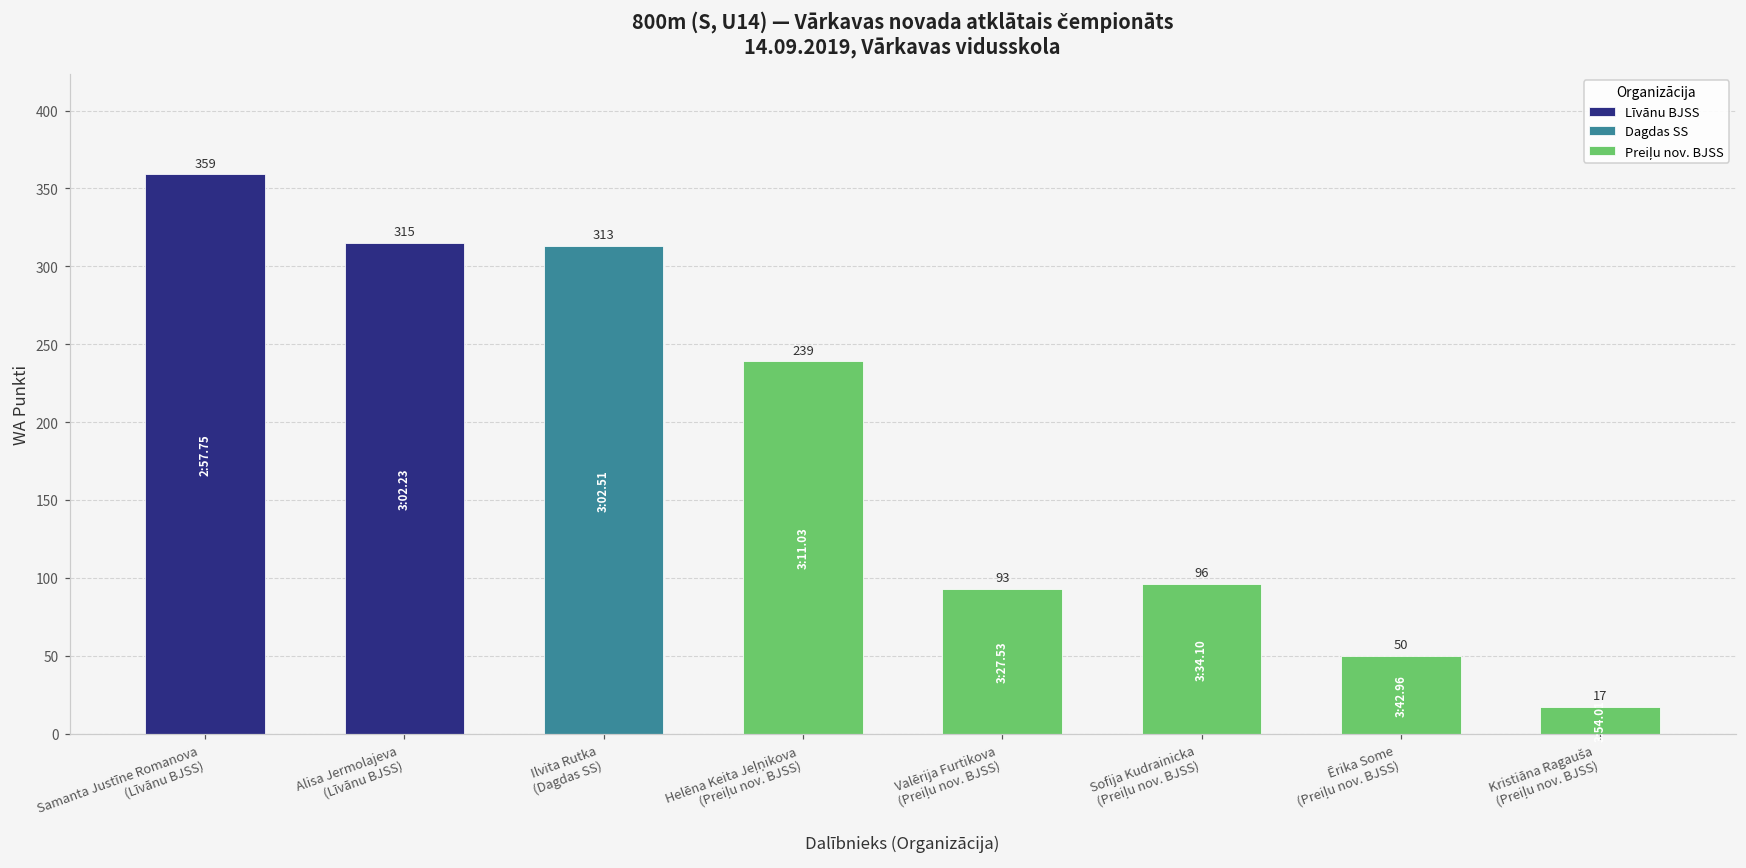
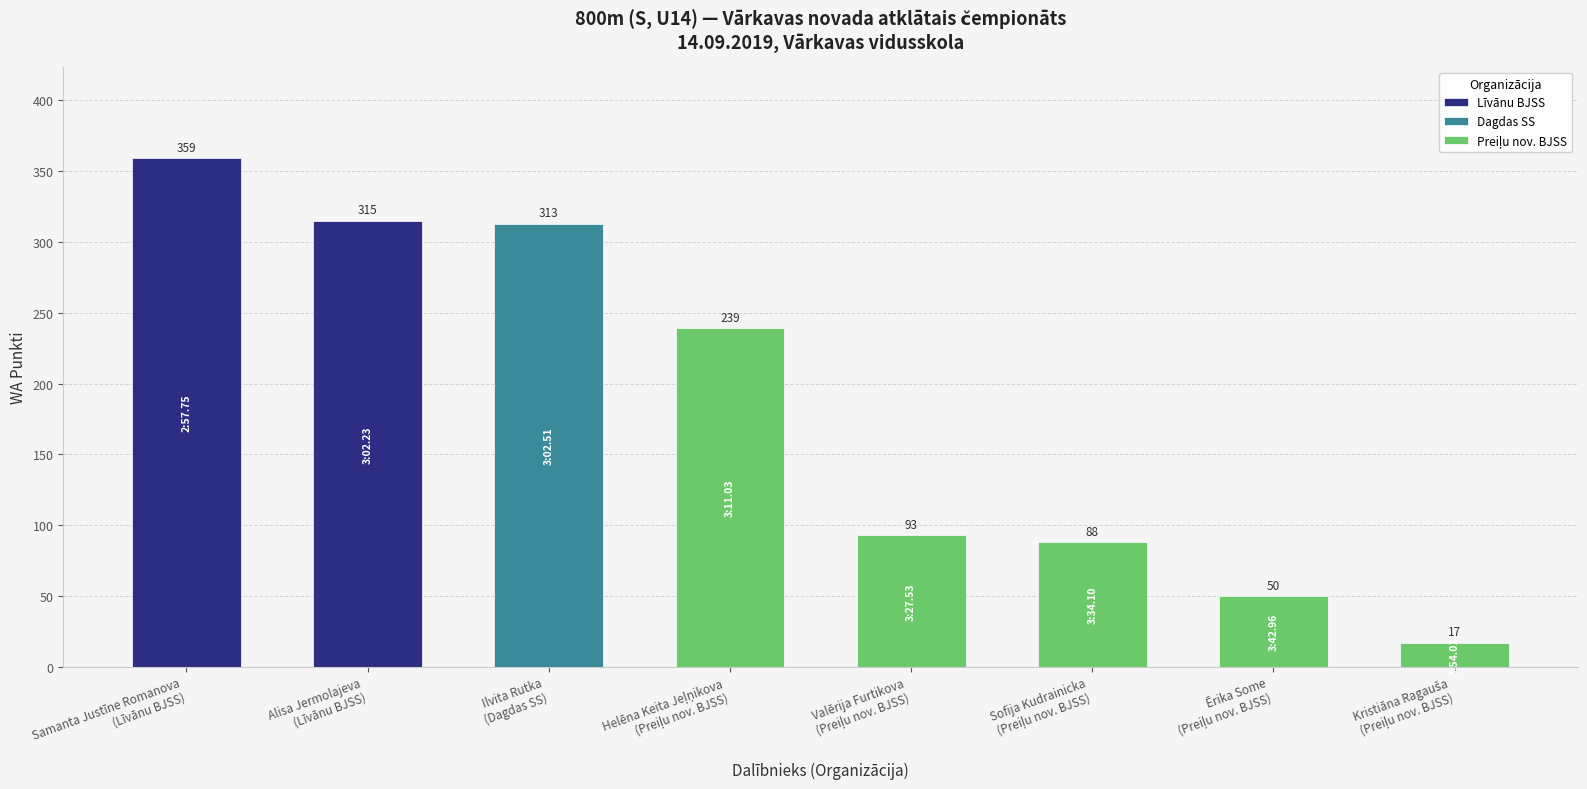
Sofija Kudrainicka (Preiļu nov. BJSS): 96 -> 88
